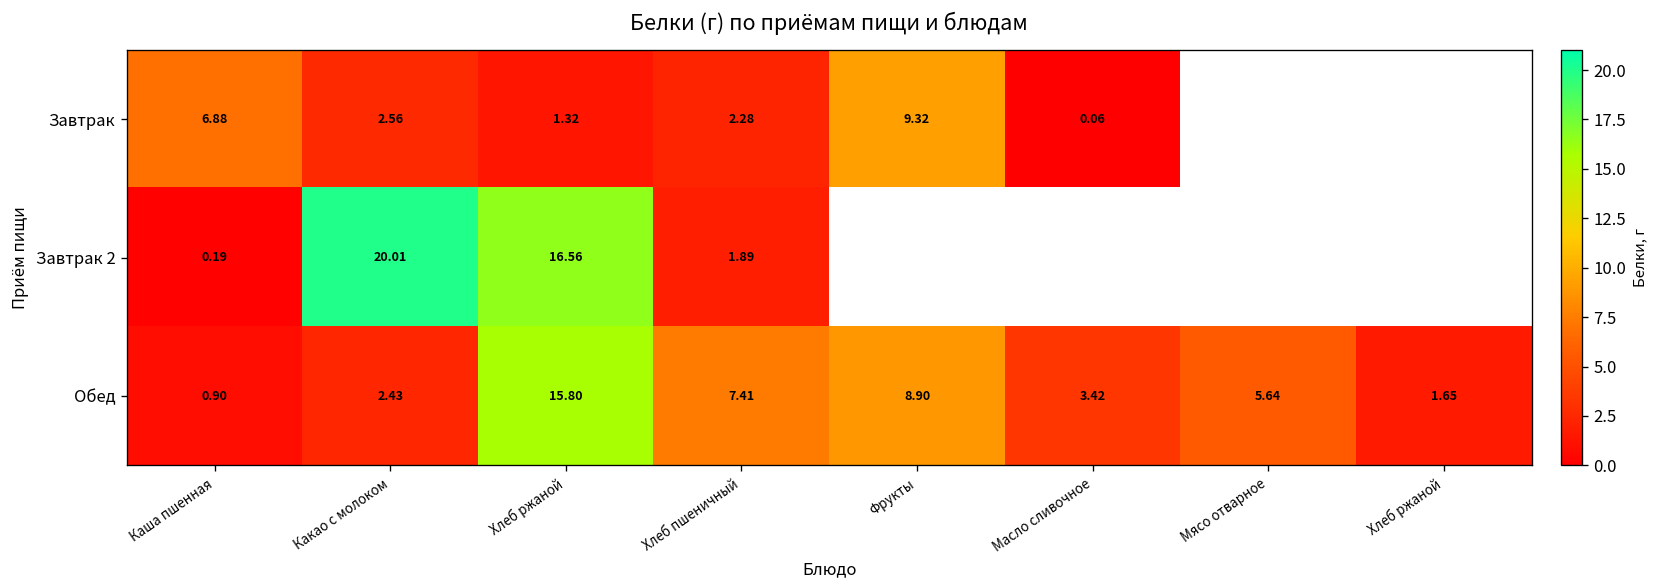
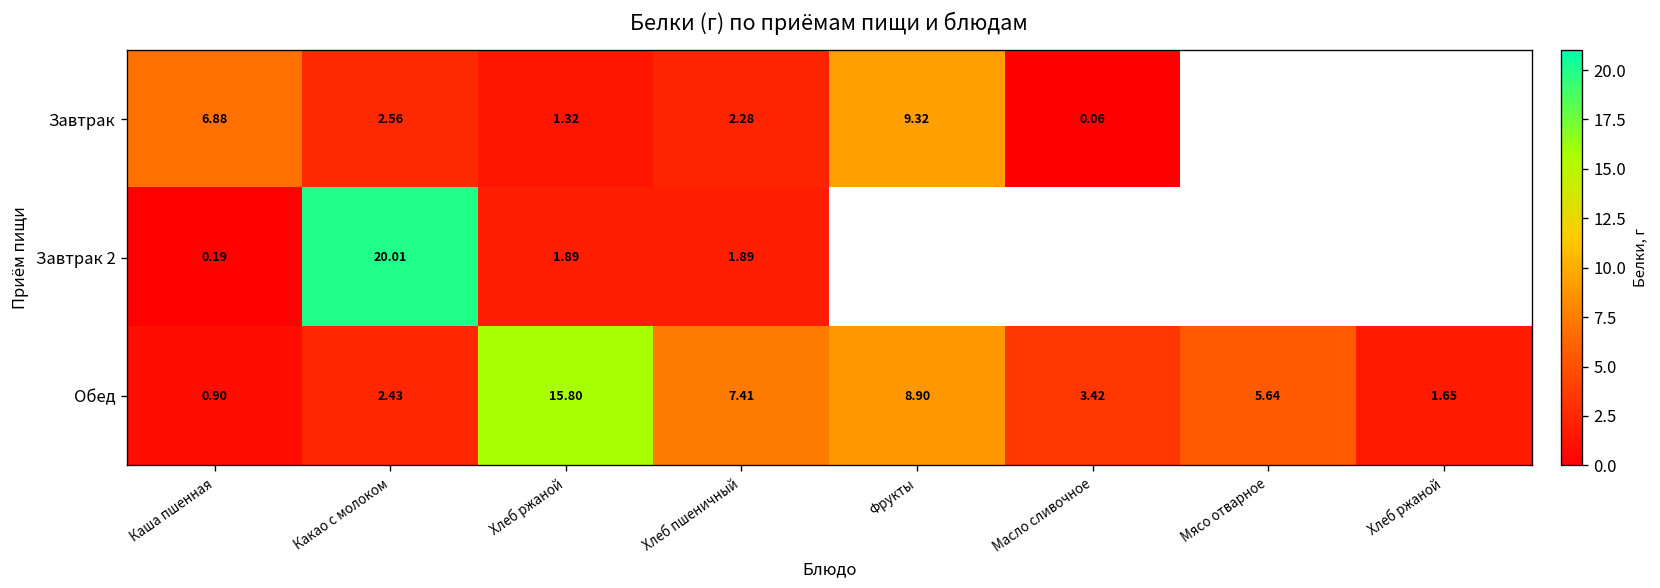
Завтрак 2, Хлеб ржаной: 16.56 -> 1.89
